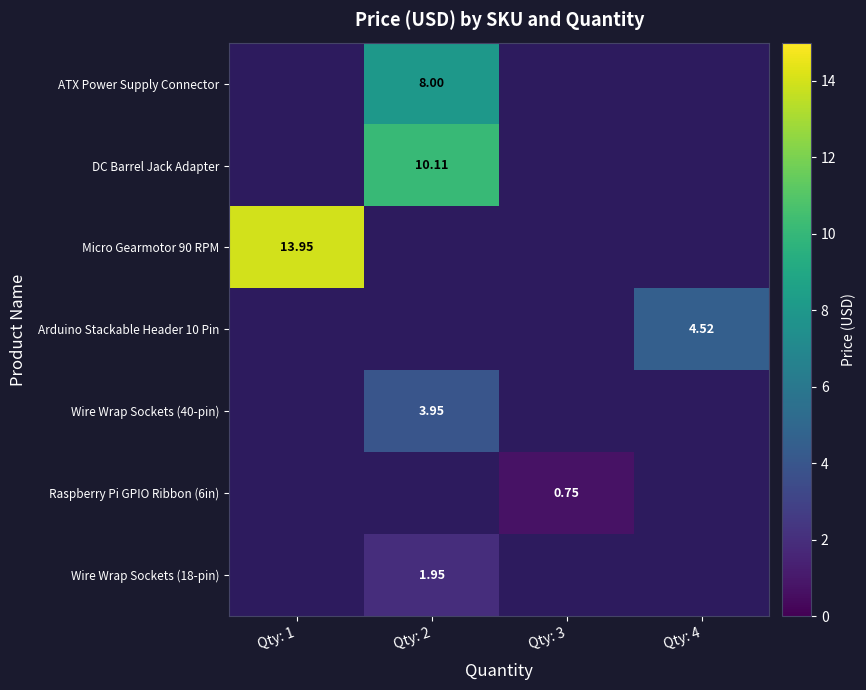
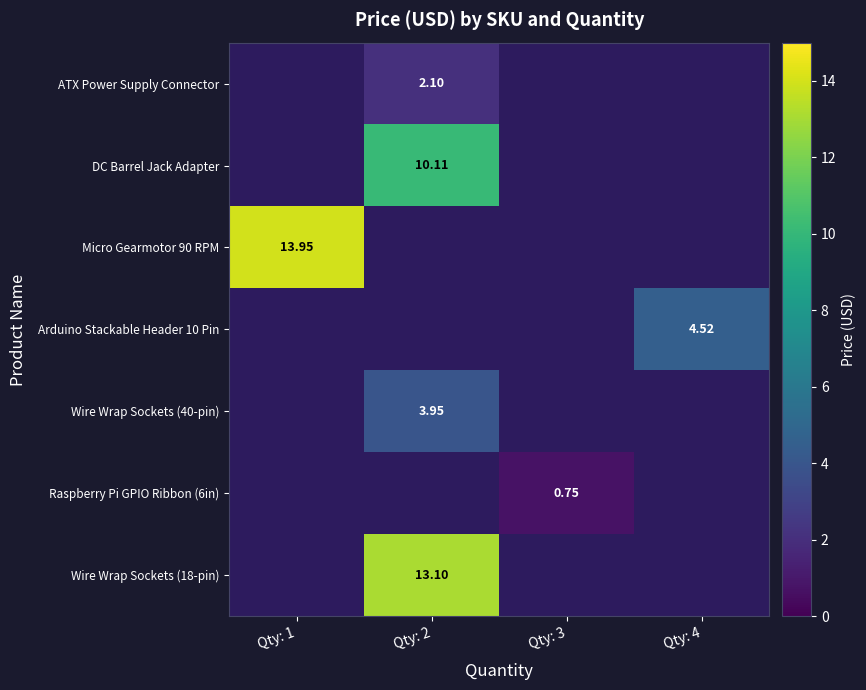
ATX Power Supply Connector, Qty: 2: 8.00 -> 2.10
Wire Wrap Sockets (18-pin), Qty: 2: 1.95 -> 13.10
